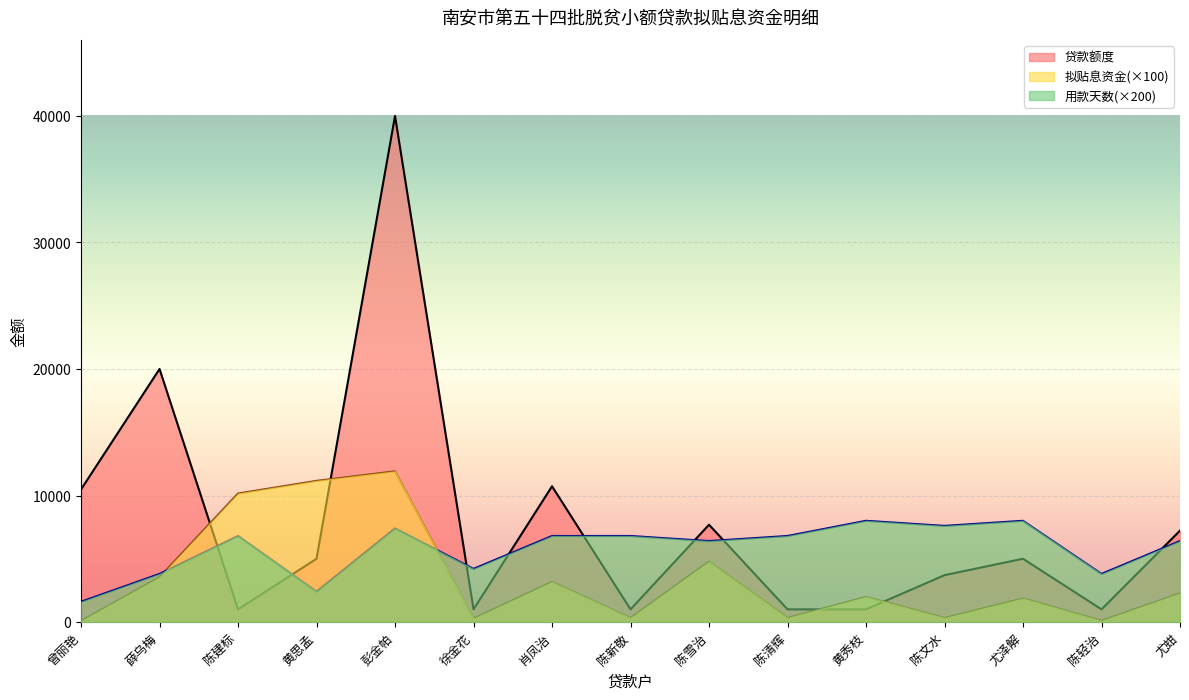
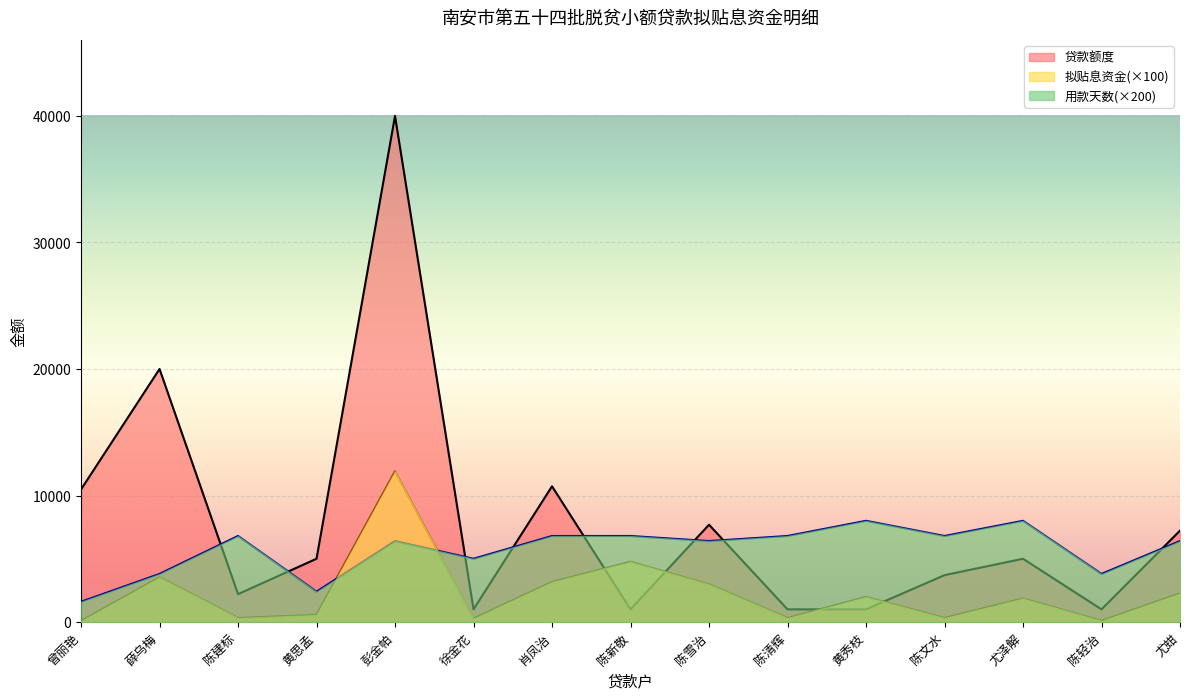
贷款额度, 陈建标: 1000 -> 2200
拟贴息资金(×100), 陈建标: 10200 -> 300
拟贴息资金(×100), 黄思孟: 11200 -> 600
用款天数(×200), 彭金帕: 7400 -> 6400
用款天数(×200), 徐金花: 4200 -> 5000
拟贴息资金(×100), 陈新敬: 300 -> 4800
拟贴息资金(×100), 陈雪治: 4800 -> 3000
用款天数(×200), 陈文水: 7600 -> 6800
